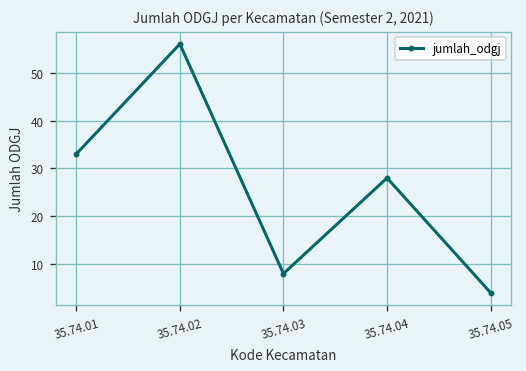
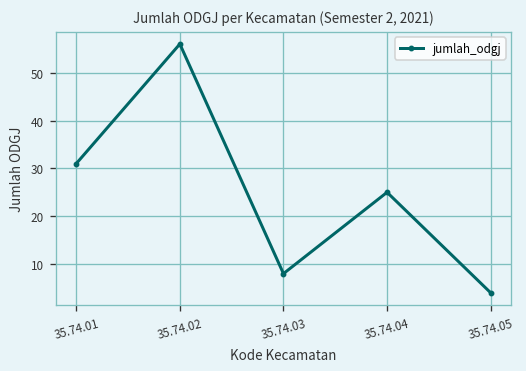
35.74.01: 33 -> 31
35.74.04: 28 -> 25
